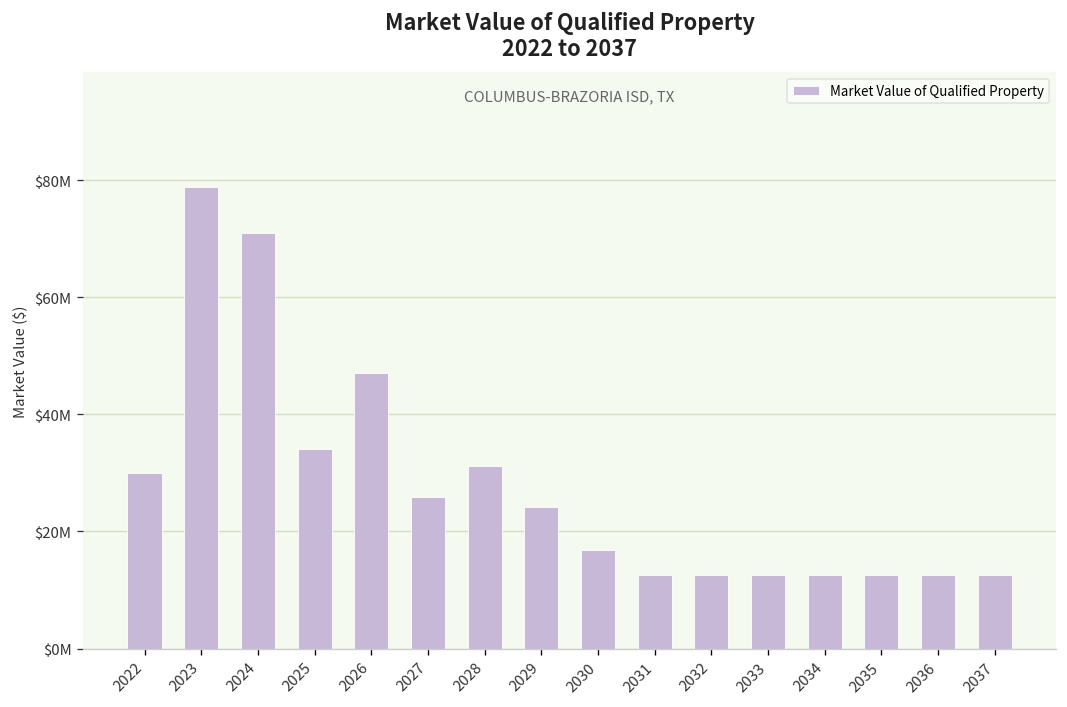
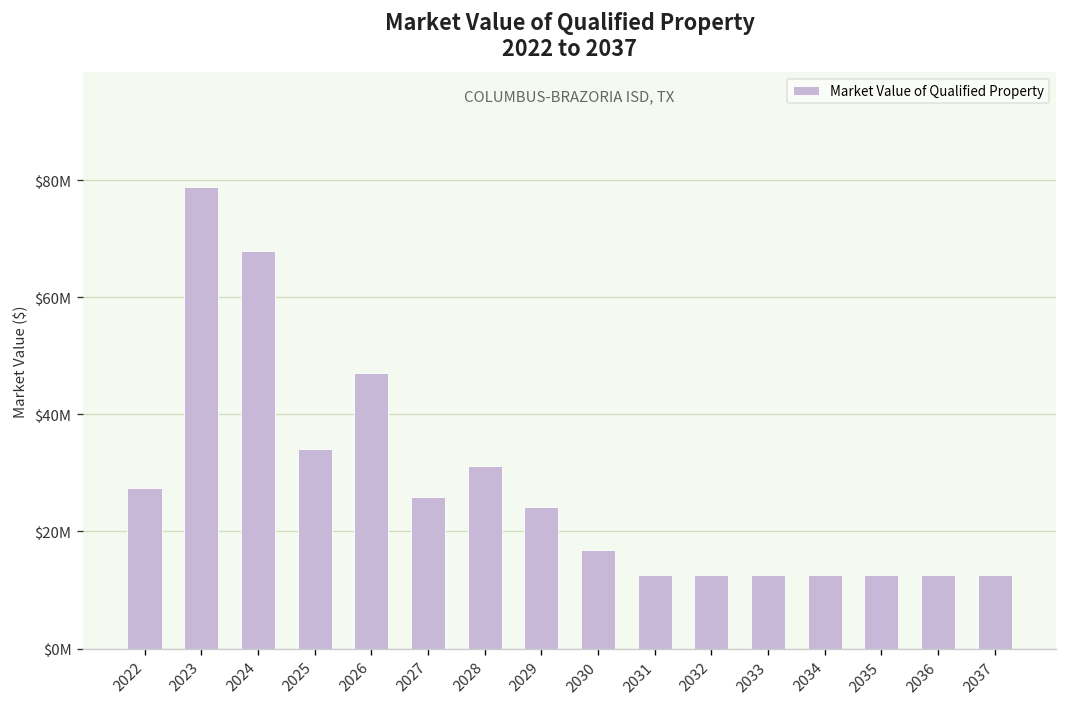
2022: $30000000 -> $27000000
2024: $71000000 -> $68000000
